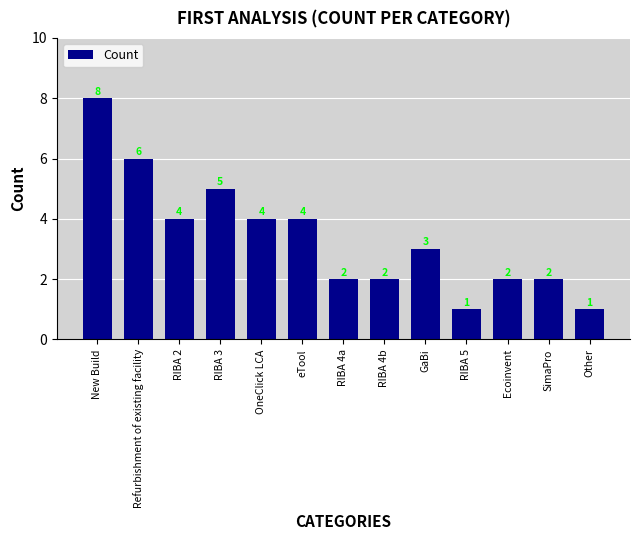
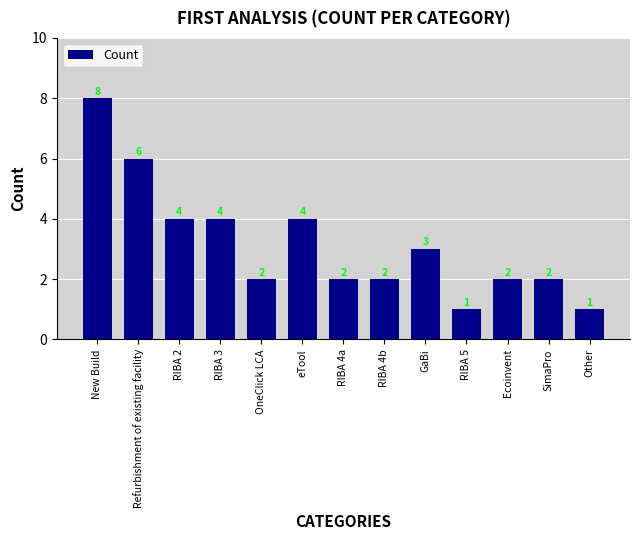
RIBA 3: 5 -> 4
OneClick LCA: 4 -> 2
